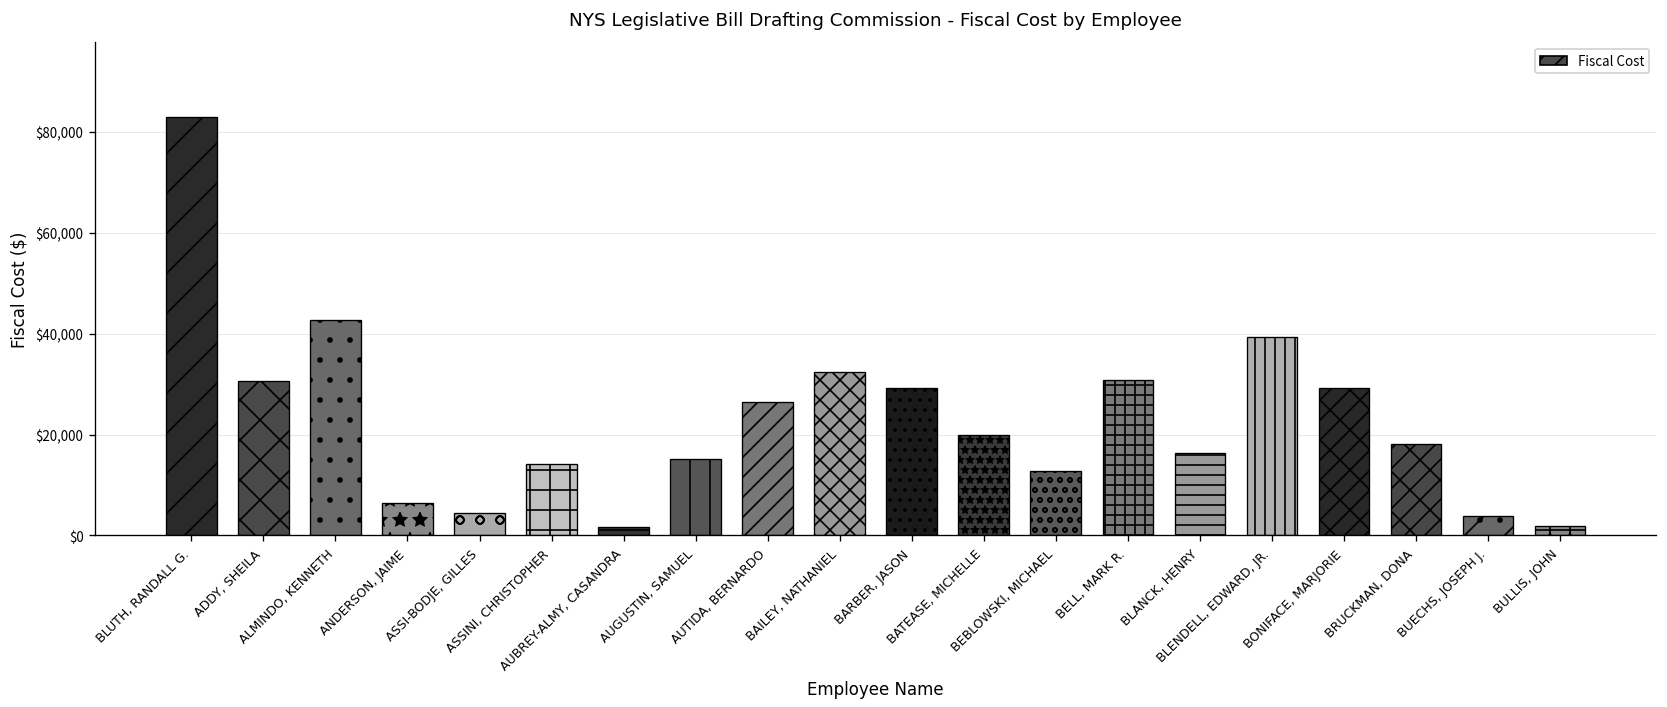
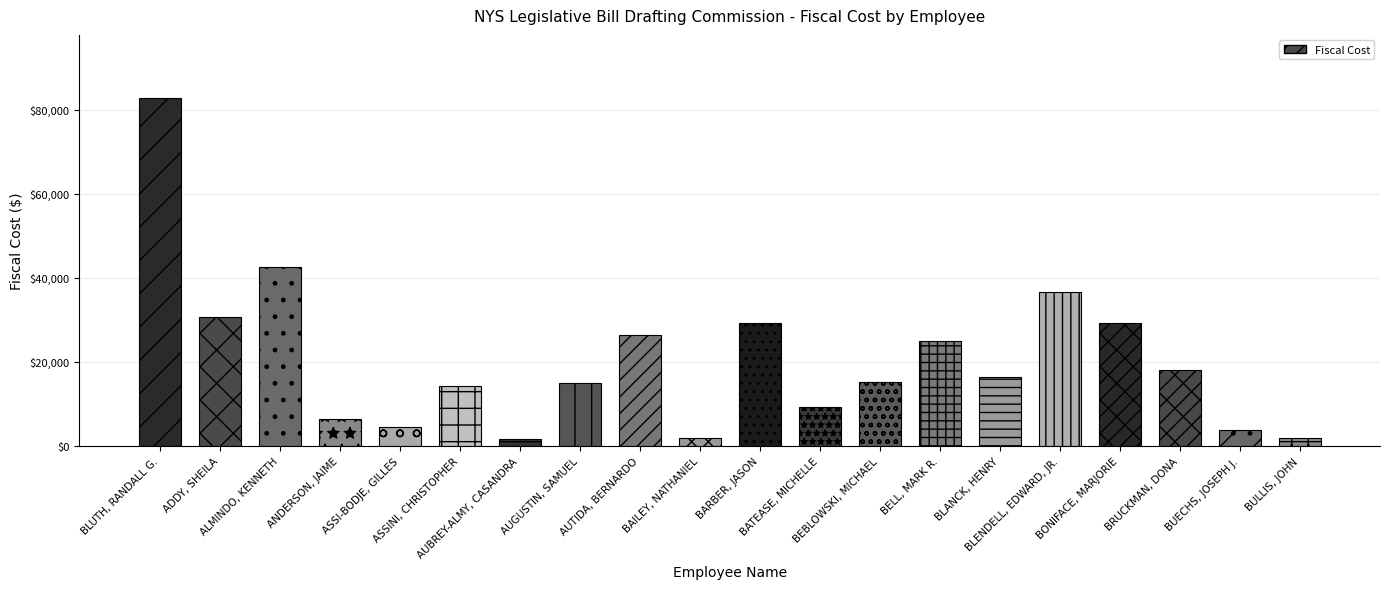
BAILEY, NATHANIEL: $32,000 -> $2,000
BATEASE, MICHELLE: $20,000 -> $9,000
BEBLOWSKI, MICHAEL: $13,000 -> $15,000
BELL, MARK R.: $31,000 -> $25,000
BLENDELL, EDWARD, JR.: $39,000 -> $37,000
